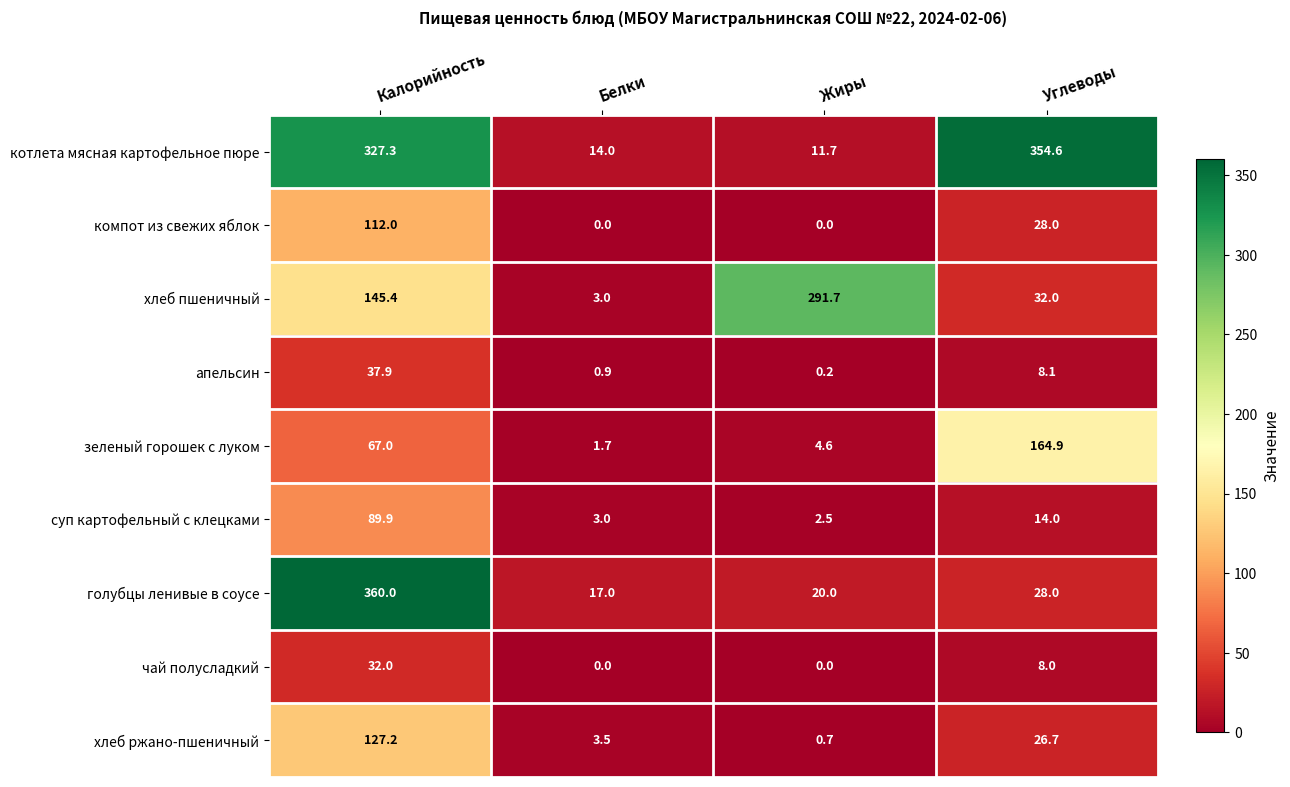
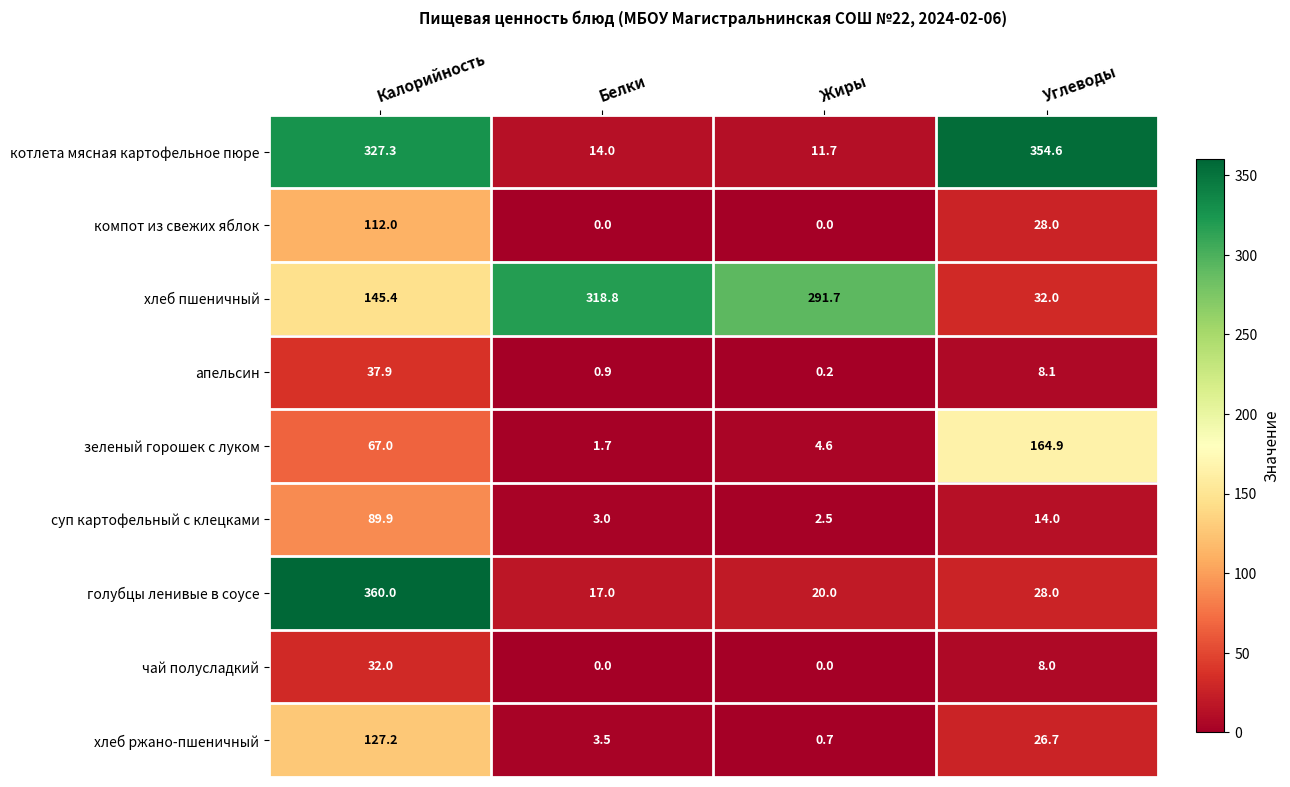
хлеб пшеничный, Белки: 3.0 -> 318.8
